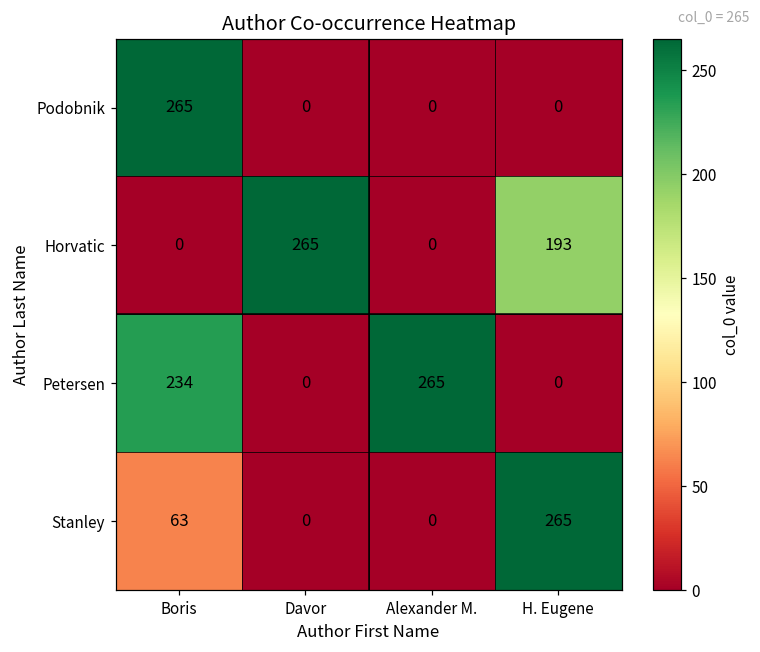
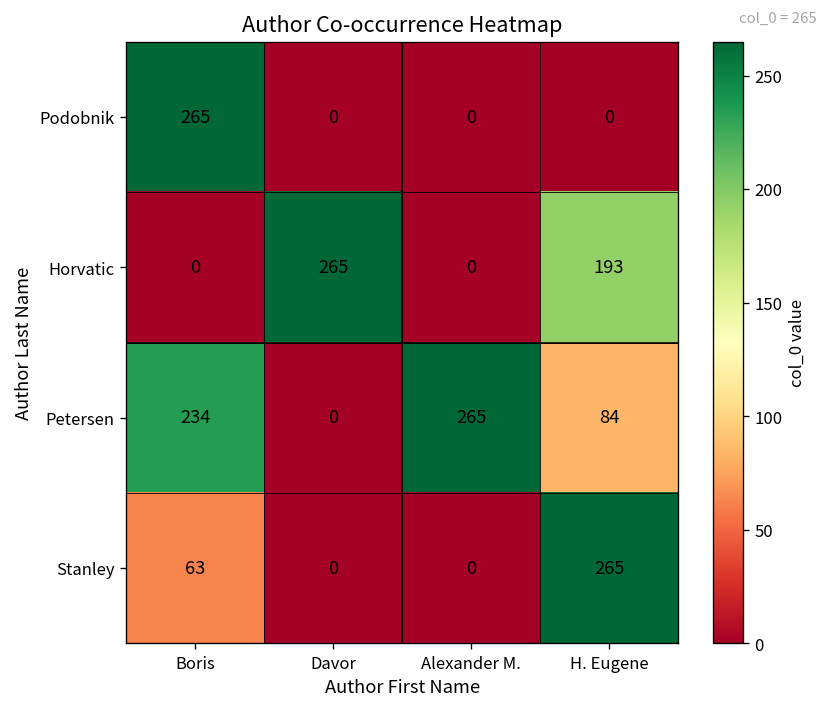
Petersen, H. Eugene: 0 -> 84
